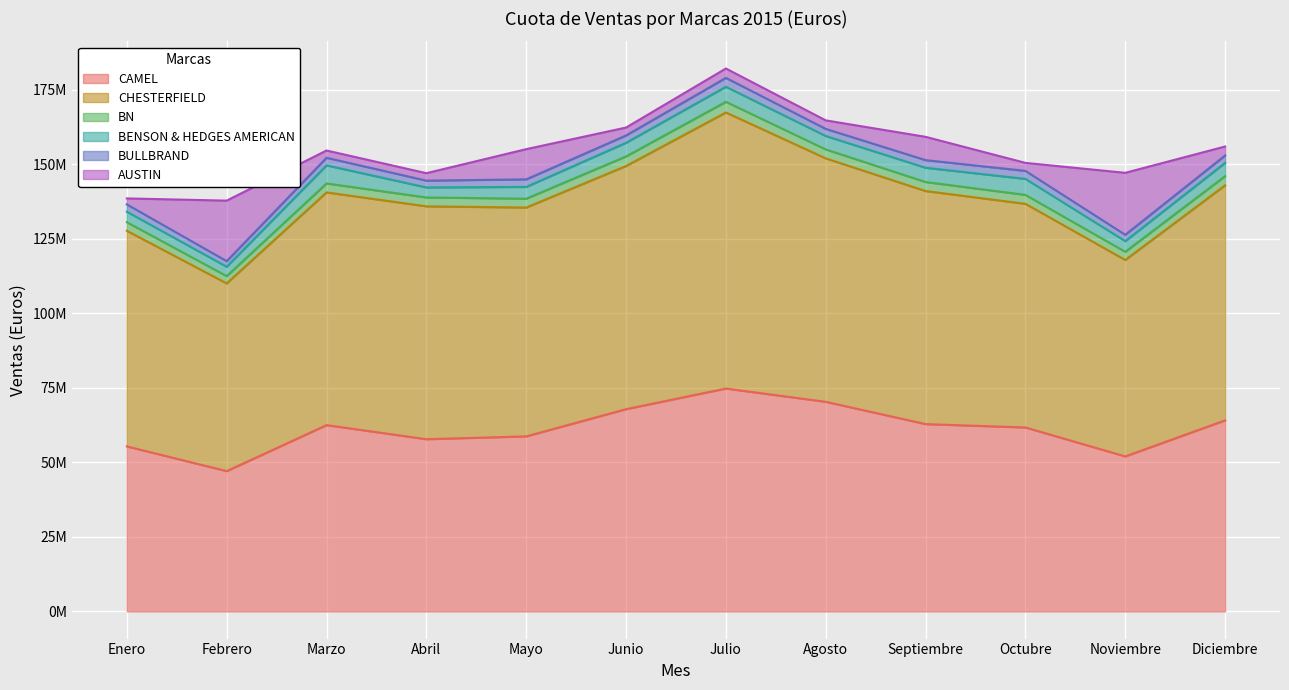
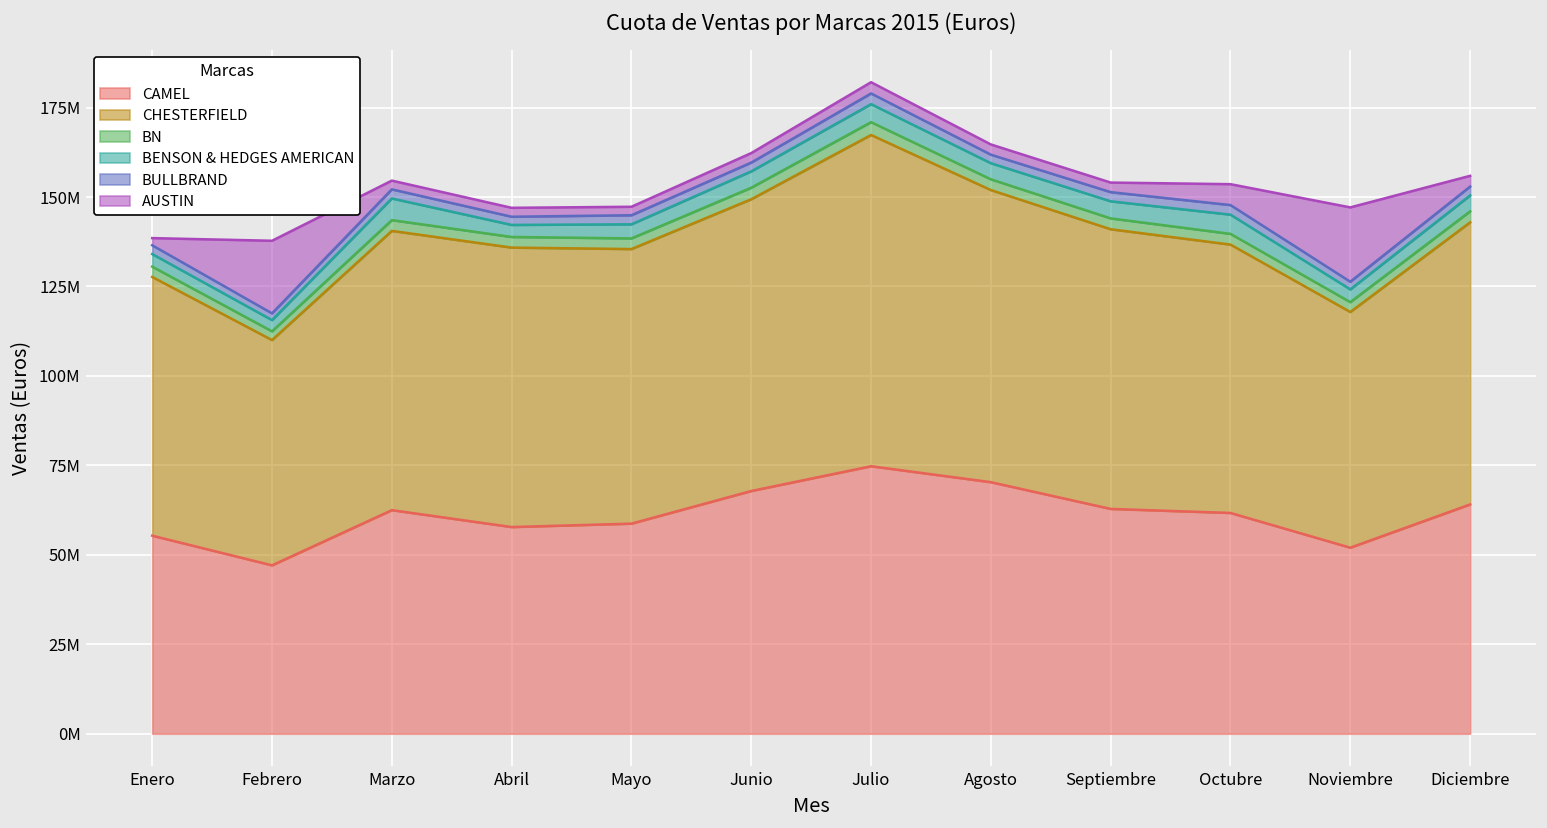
AUSTIN, Mayo: 10000000 -> 2000000
AUSTIN, Septiembre: 8000000 -> 3000000
AUSTIN, Octubre: 3000000 -> 6000000
